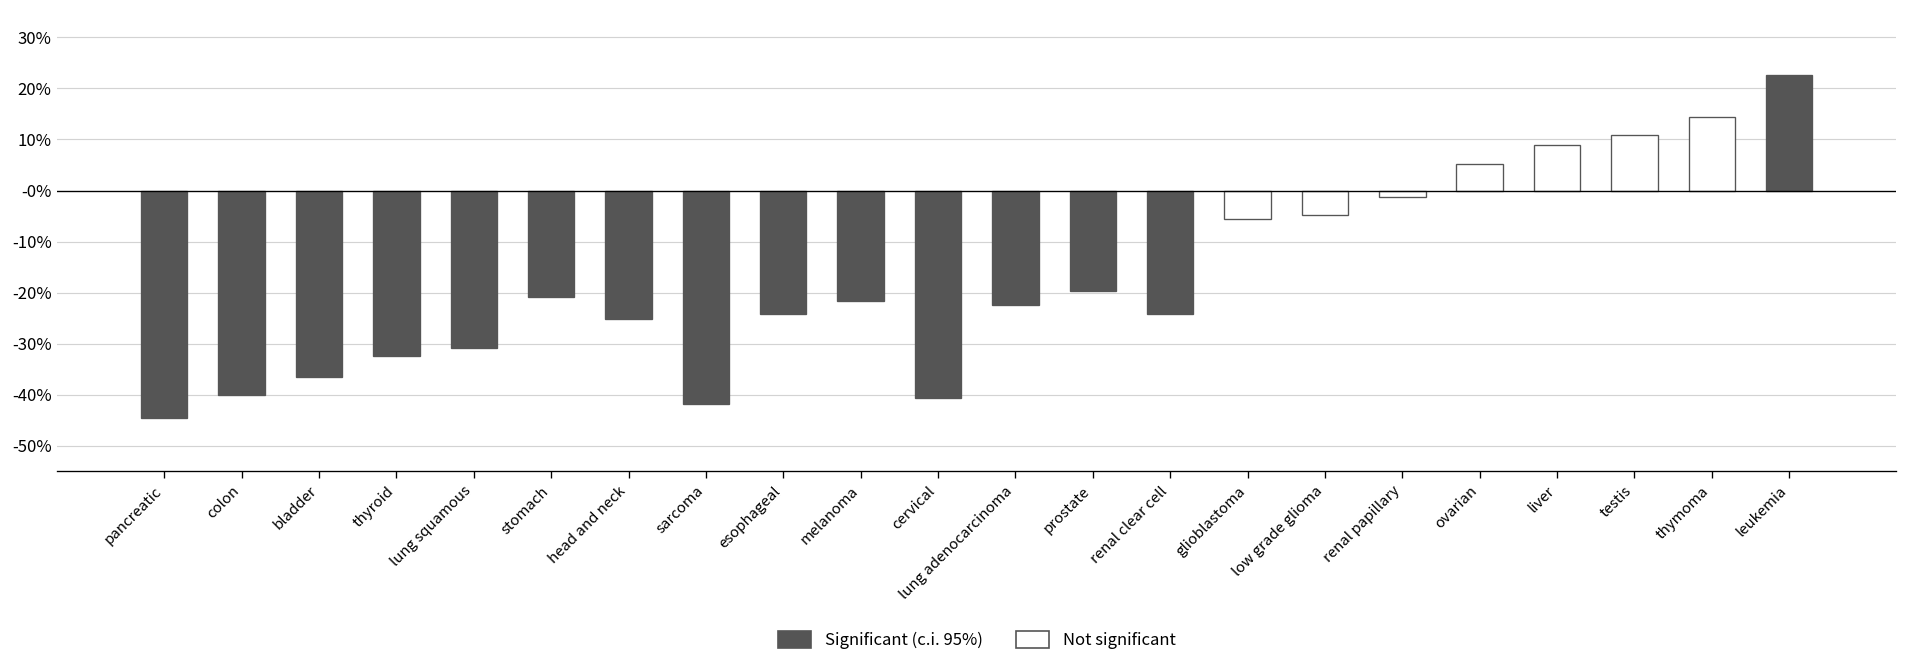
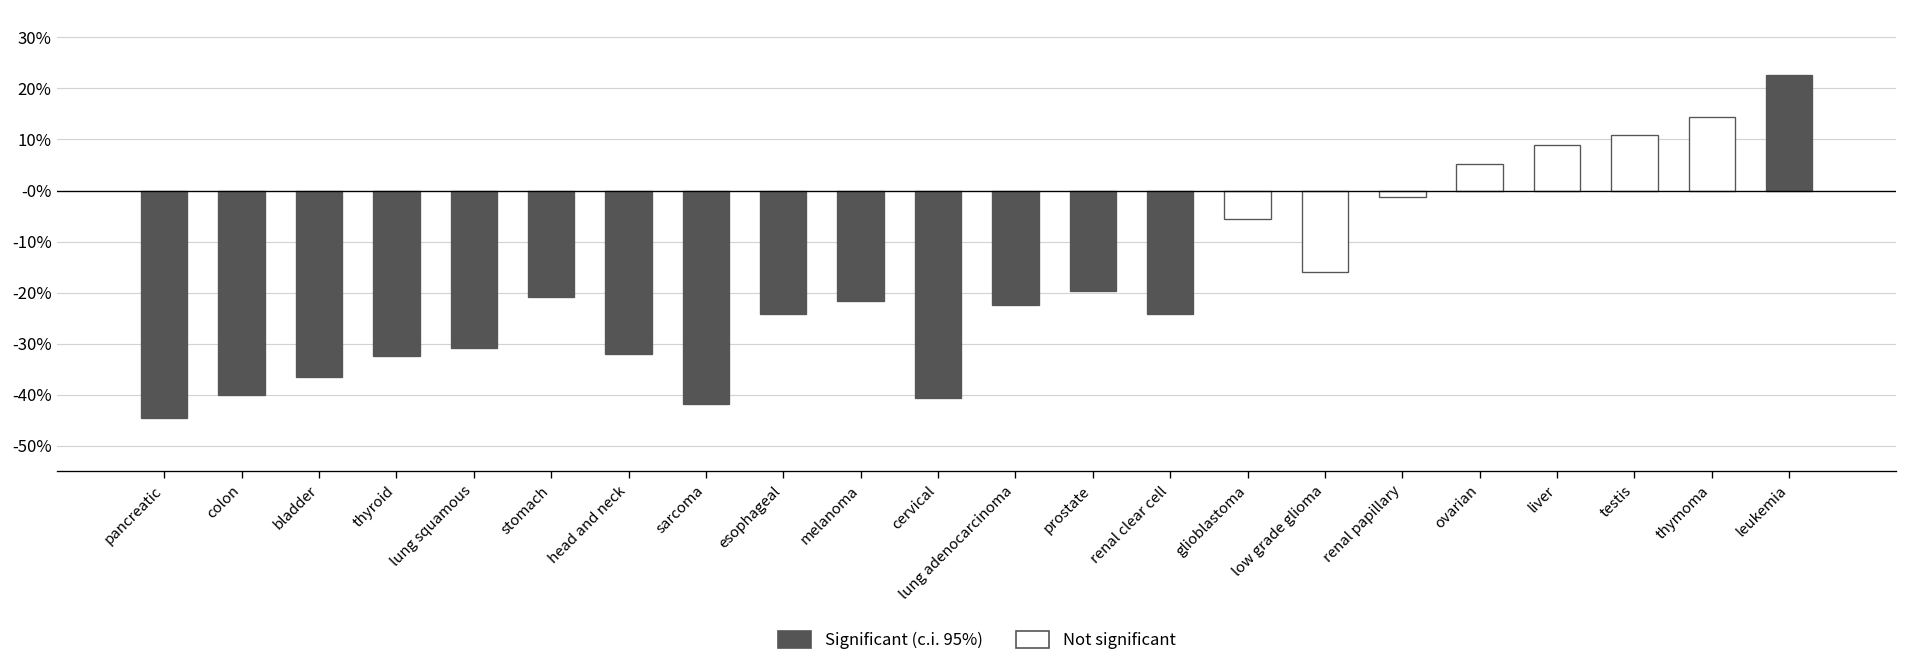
head and neck: -25% -> -32%
low grade glioma: -5% -> -16%
